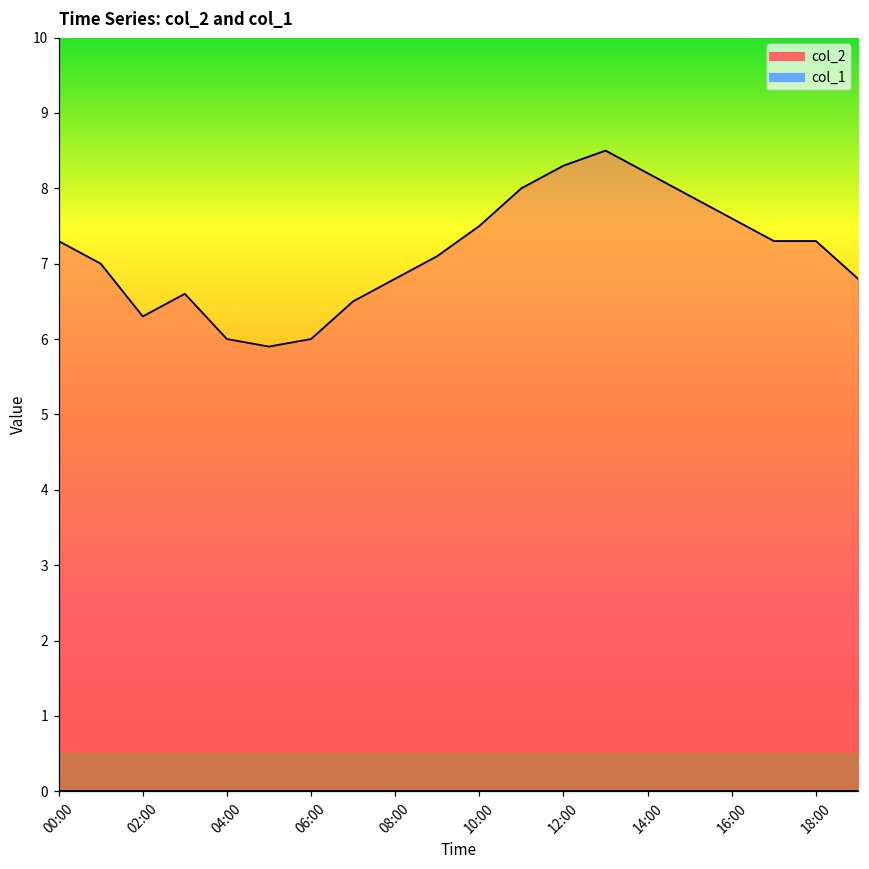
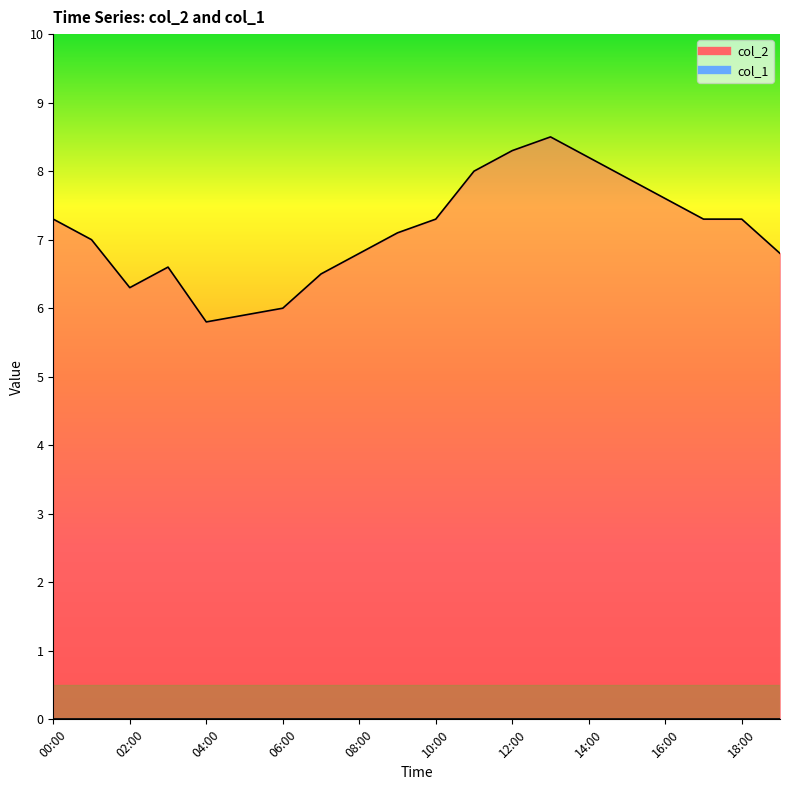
col_2, 04:00: 6.0 -> 5.8
col_2, 10:00: 7.5 -> 7.3
